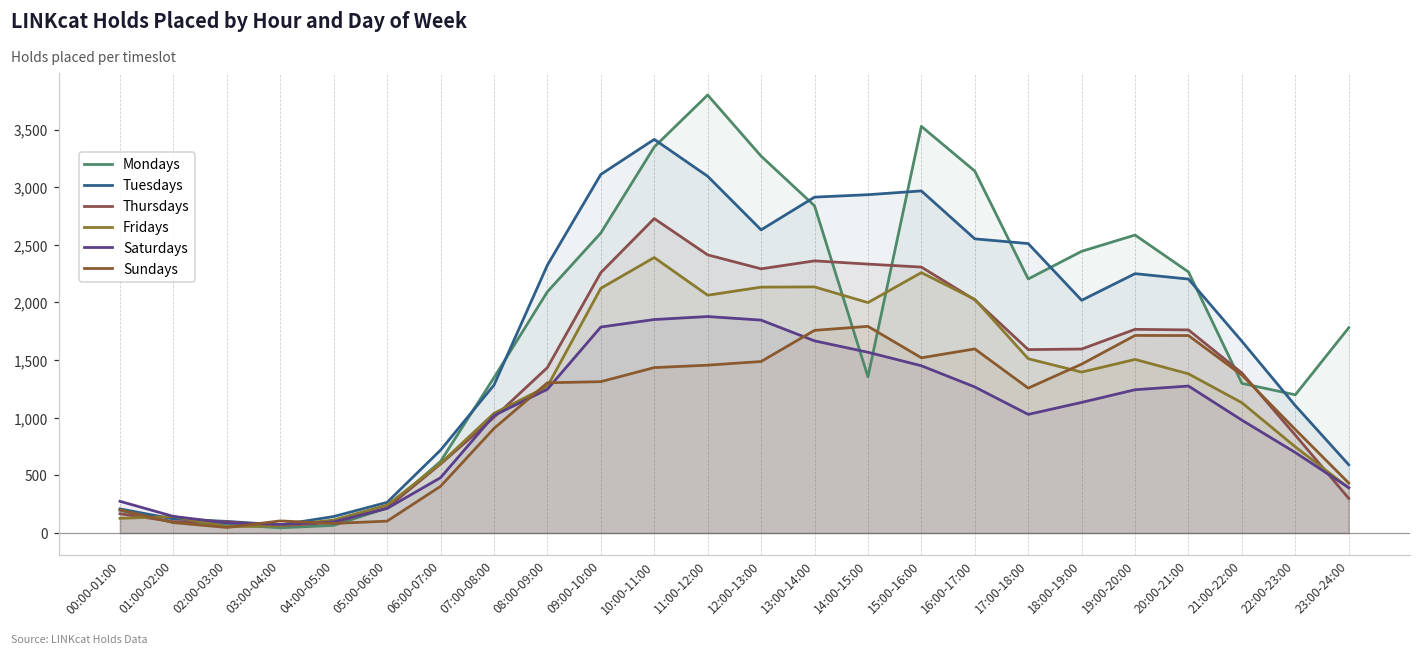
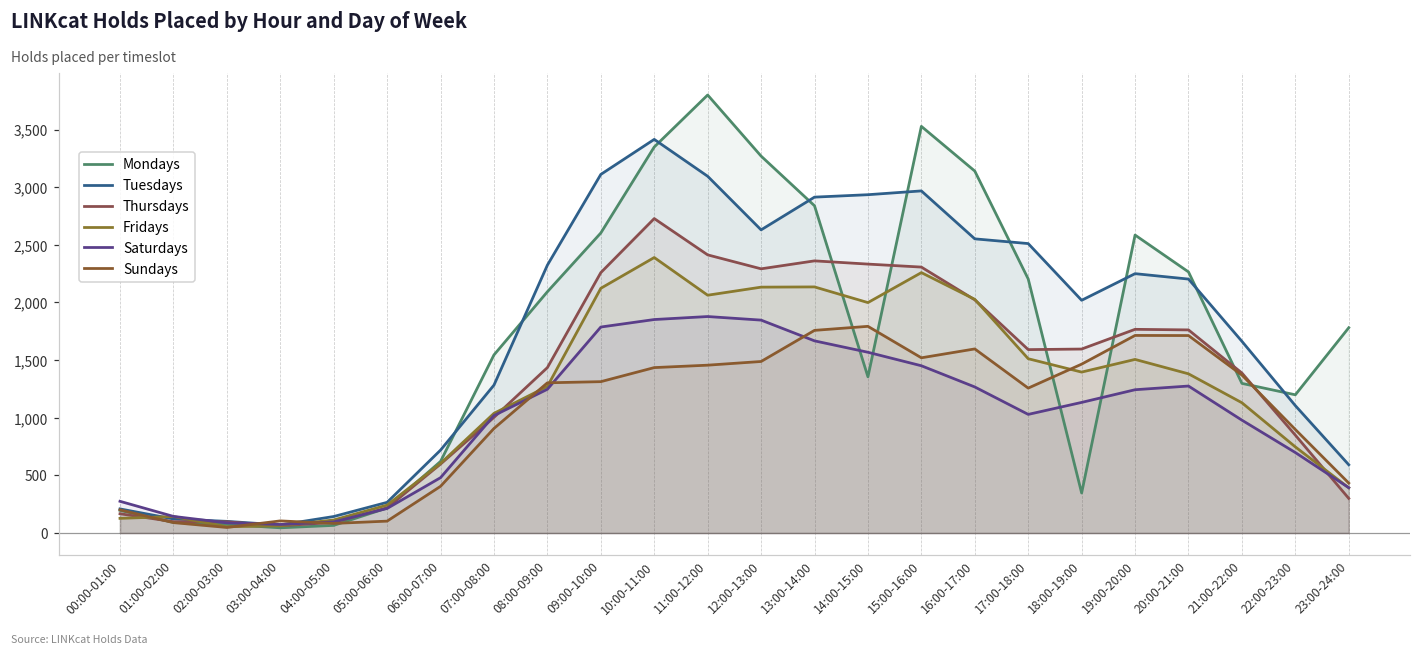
Mondays, 07:00-08:00: 1,350 -> 1,550
Mondays, 18:00-19:00: 2,440 -> 350
